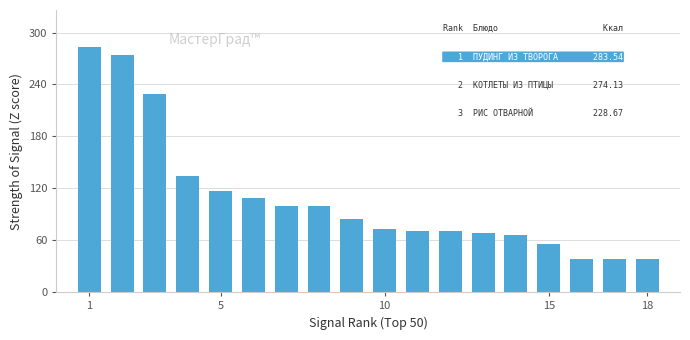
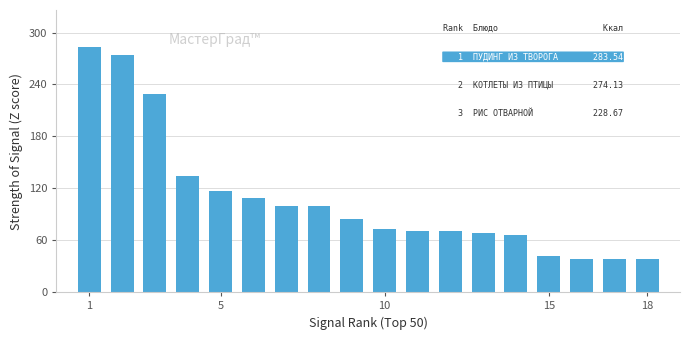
15: 60 -> 40
